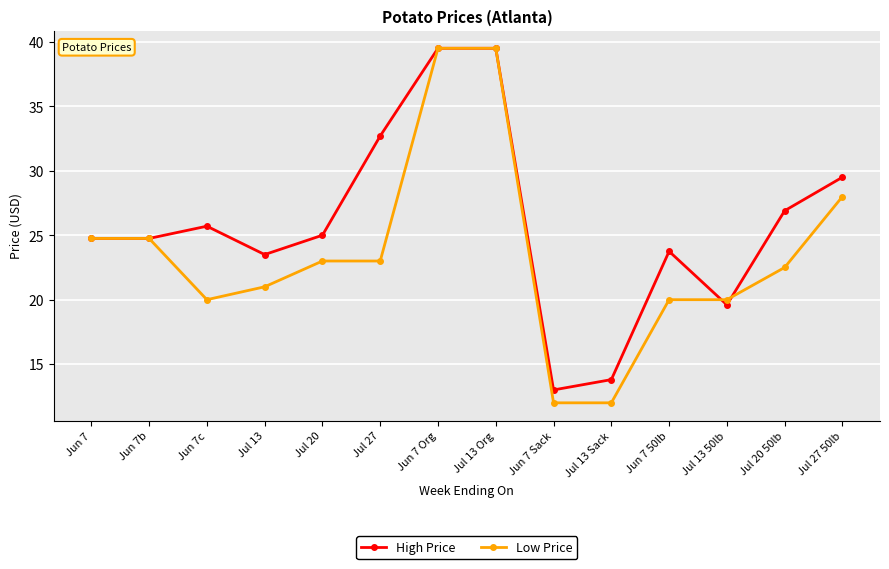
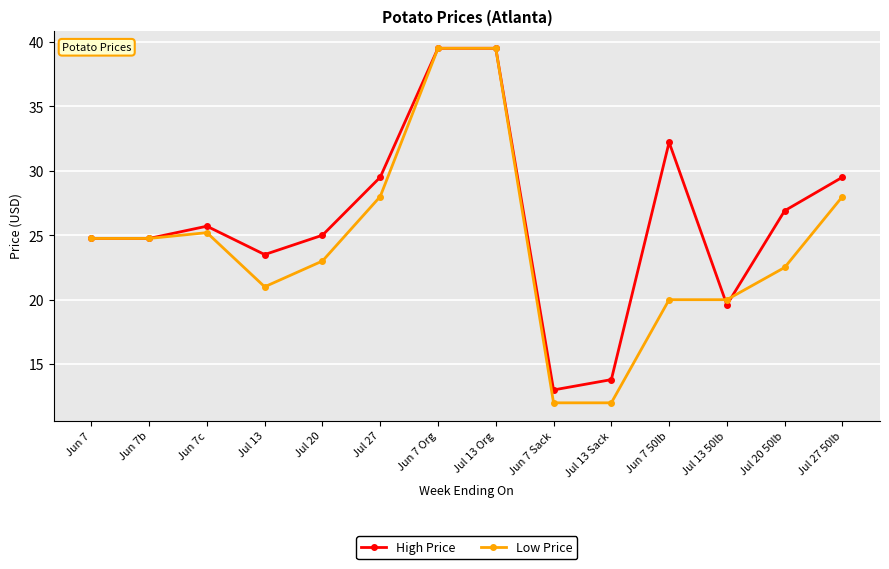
Low Price, Jun 7c: 20.0 -> 25.2
High Price, Jul 27: 32.7 -> 29.5
Low Price, Jul 27: 23 -> 28
High Price, Jun 7 50lb: 23.8 -> 32.2
